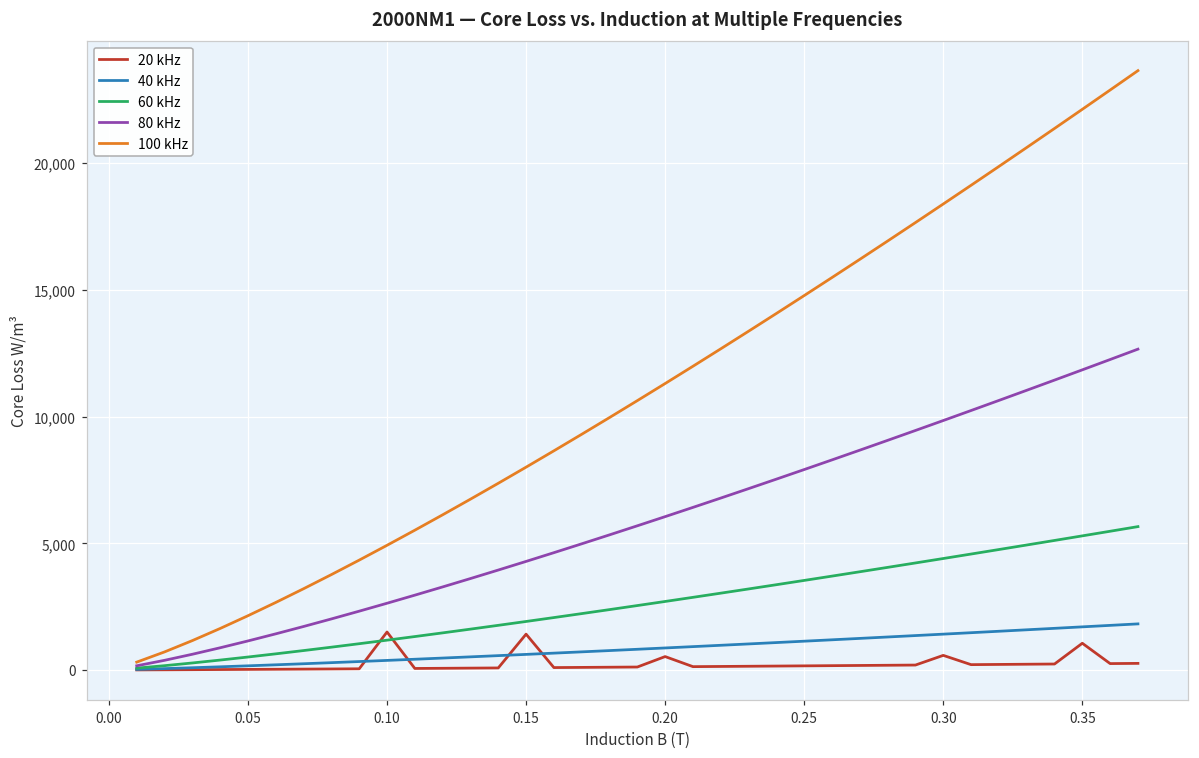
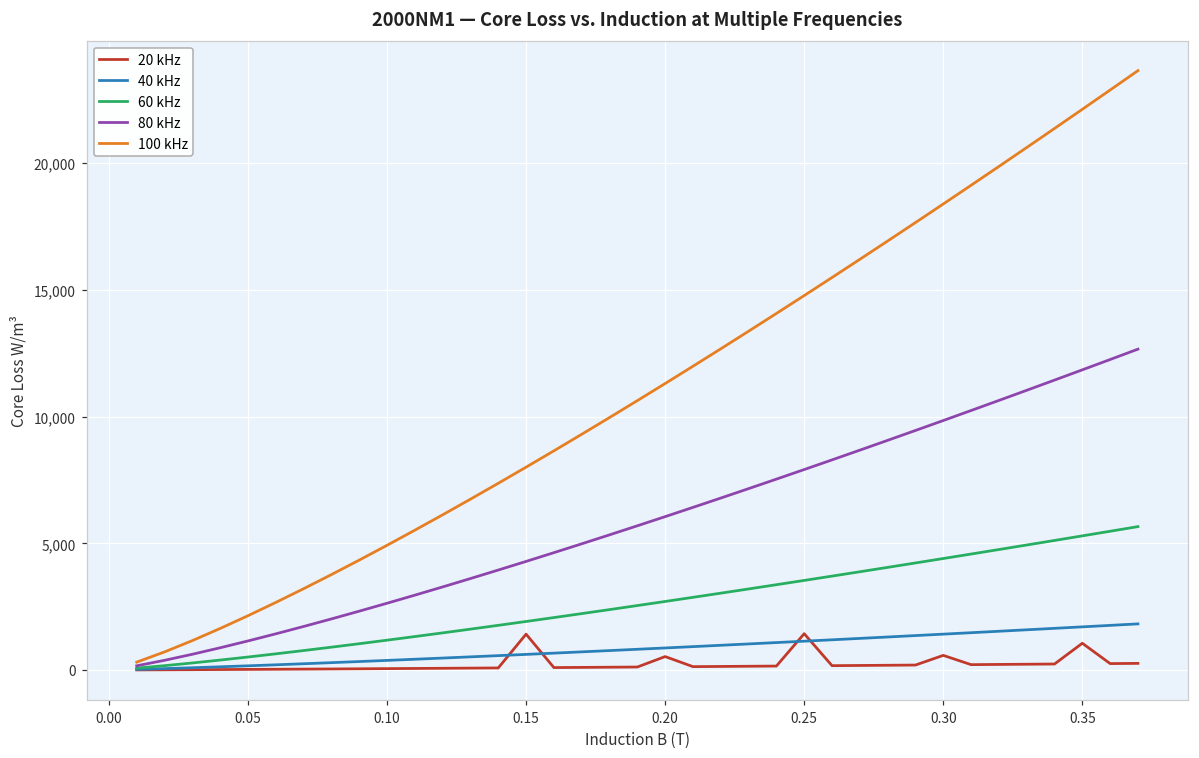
20 kHz, 0.10: 1,500 -> 100
20 kHz, 0.25: 200 -> 1,400
